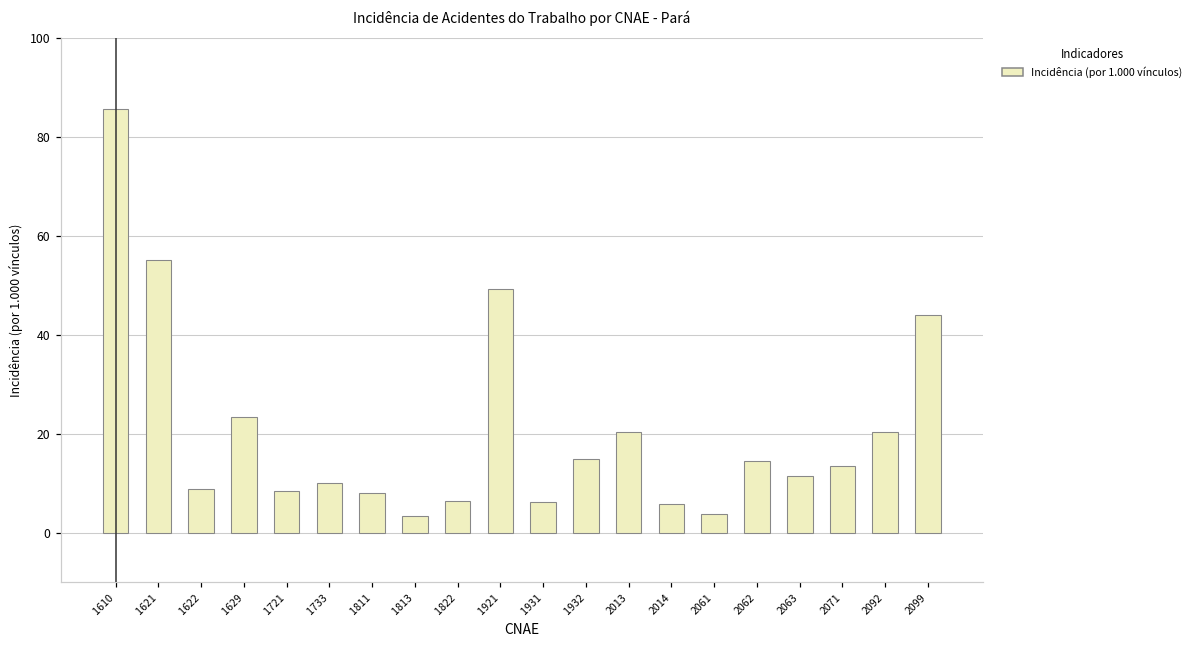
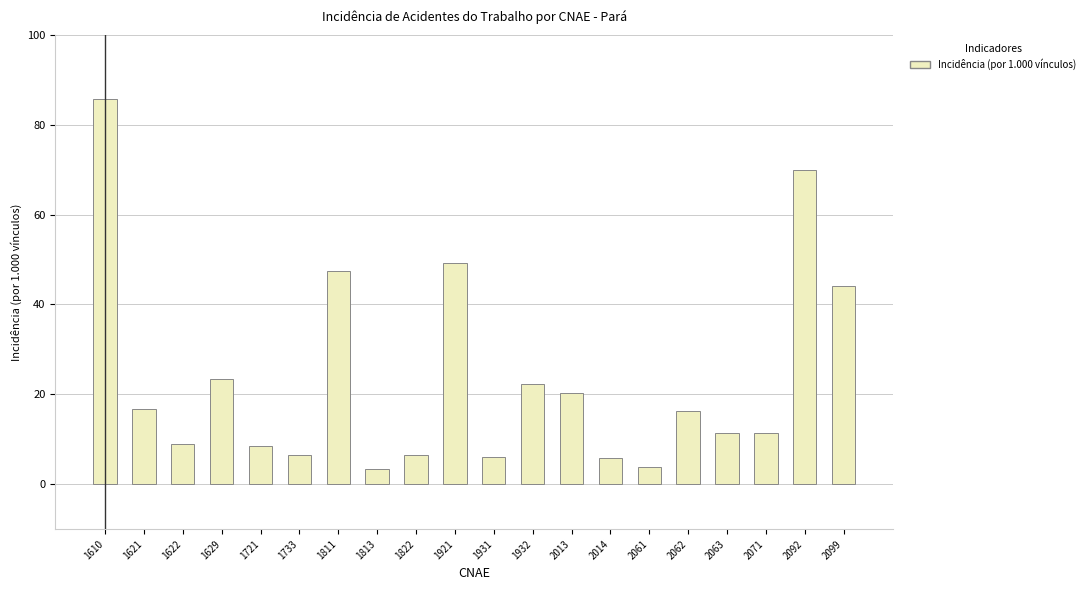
1621: 55 -> 17
1733: 10 -> 7
1811: 8 -> 47
1932: 15 -> 22
2062: 15 -> 16
2071: 13 -> 11
2092: 20 -> 70
